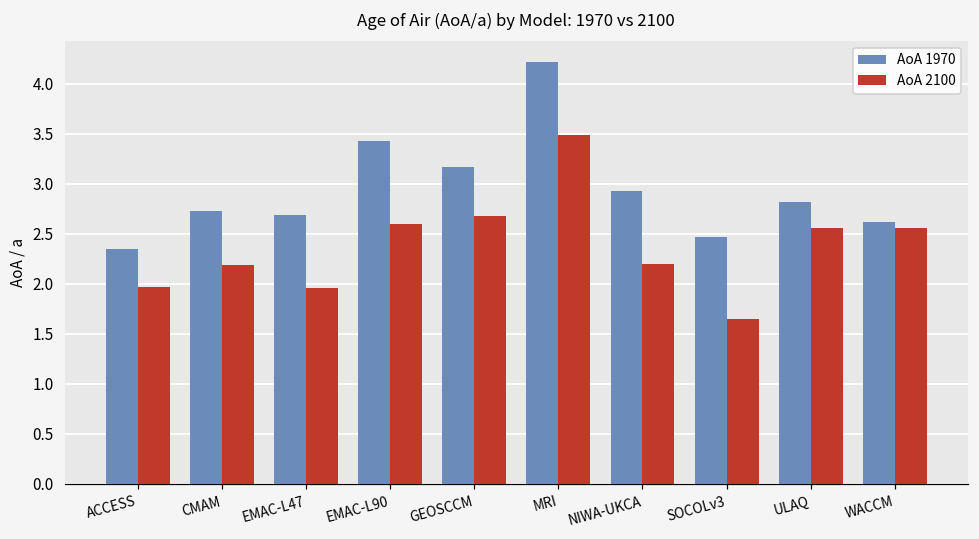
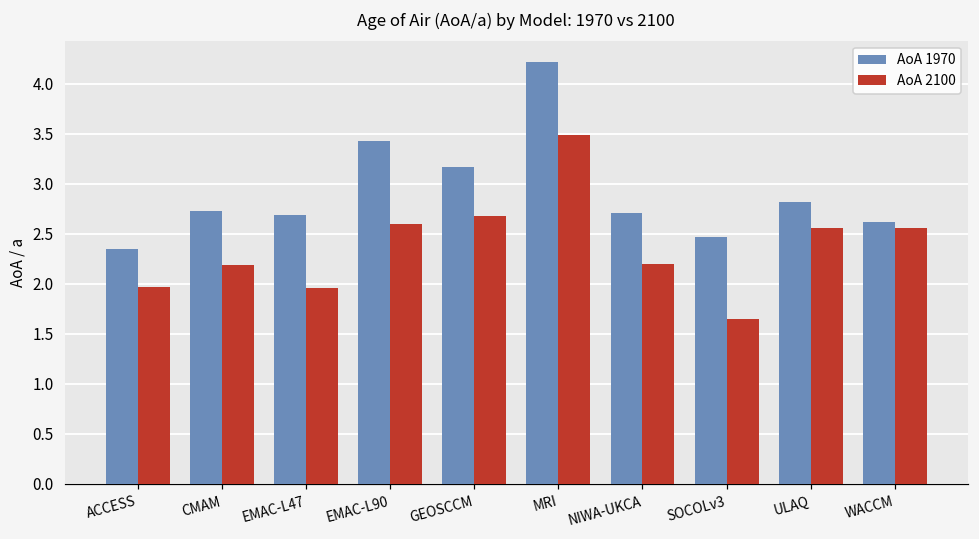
AoA 1970, NIWA-UKCA: 2.9 -> 2.7
